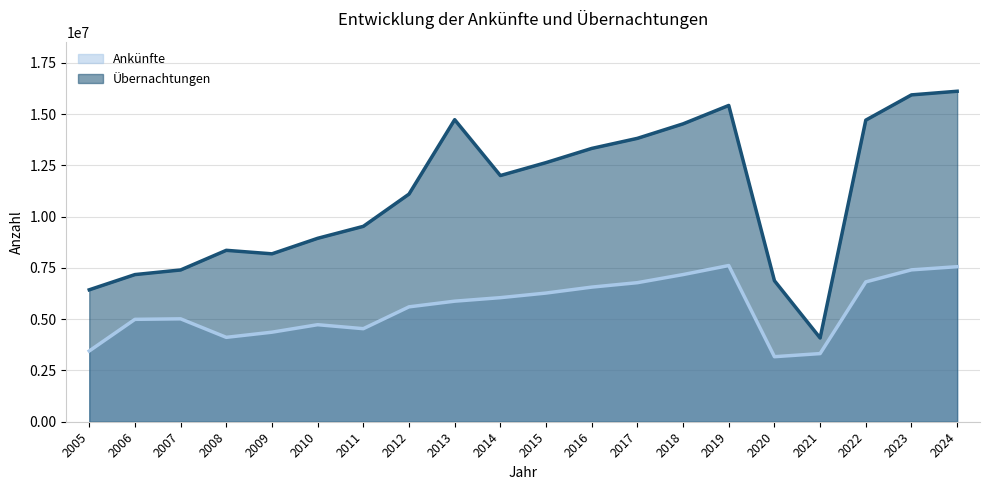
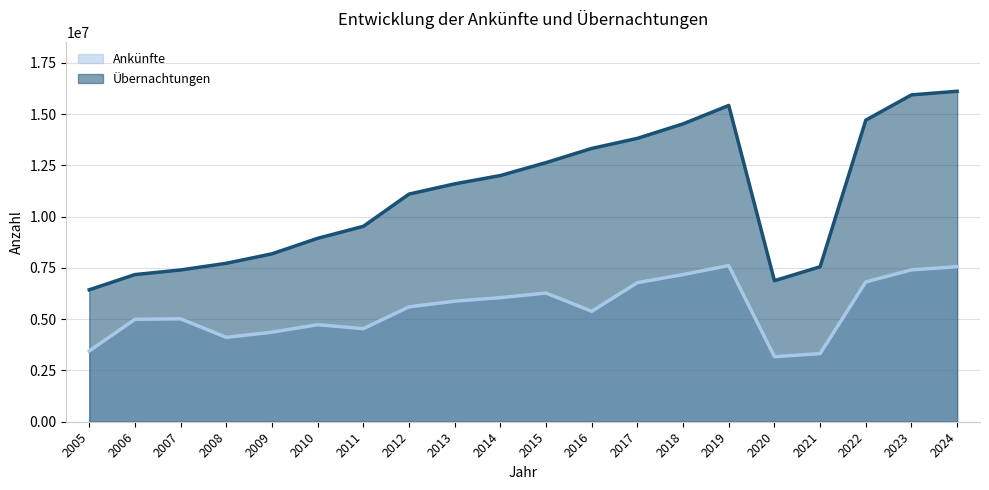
Übernachtungen, 2008: 8400000 -> 7700000
Übernachtungen, 2013: 14700000 -> 11600000
Ankünfte, 2016: 6600000 -> 5400000
Übernachtungen, 2021: 4100000 -> 7600000
